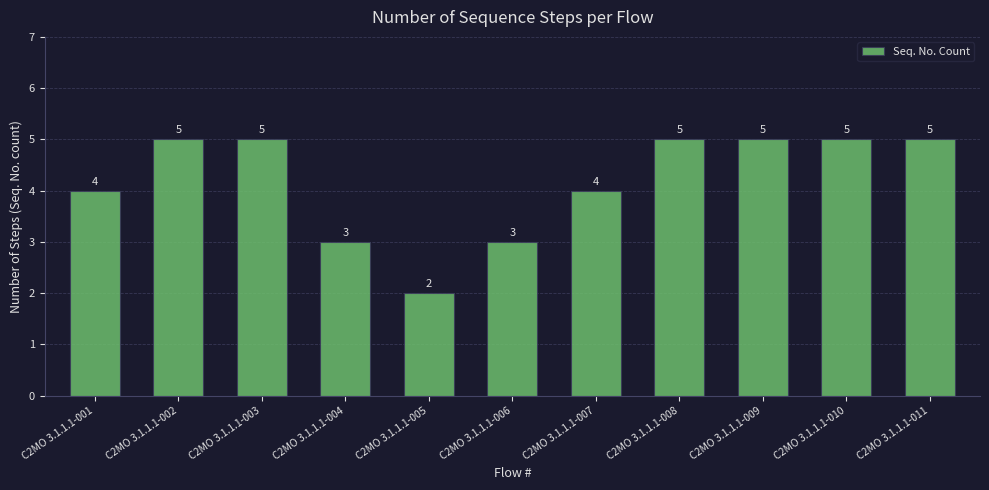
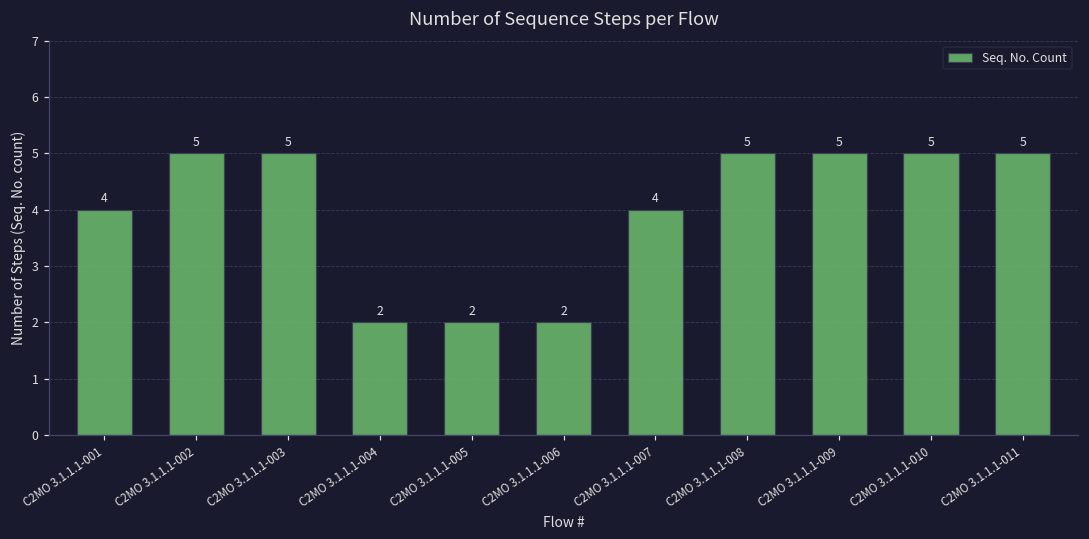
C2MO 3.1.1.1-004: 3 -> 2
C2MO 3.1.1.1-006: 3 -> 2
